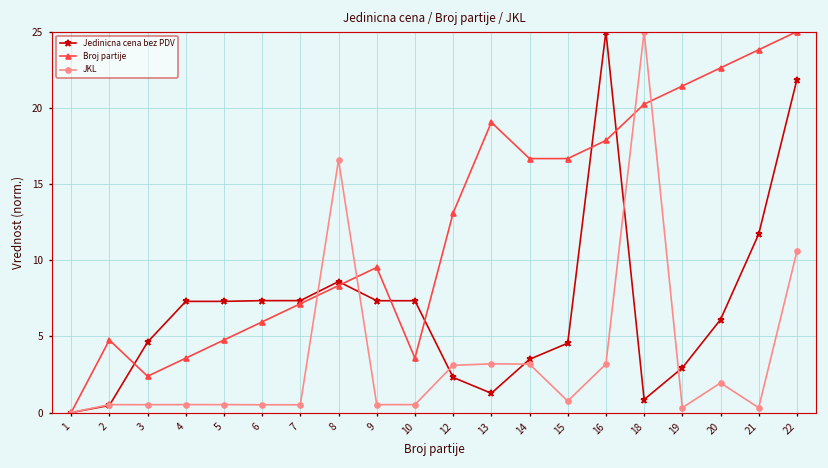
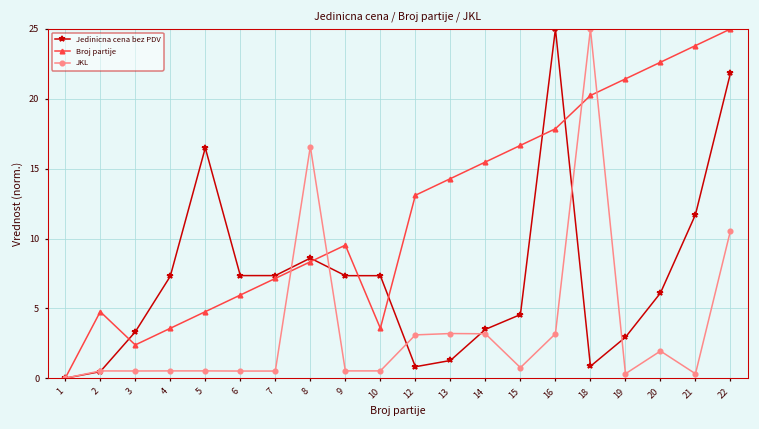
Jedinicna cena bez PDV, 3: 4.6 -> 3.3
Jedinicna cena bez PDV, 5: 7.3 -> 16.5
Jedinicna cena bez PDV, 12: 2.3 -> 0.8
Broj partije, 13: 19.0 -> 14.3
Broj partije, 14: 16.7 -> 15.5
